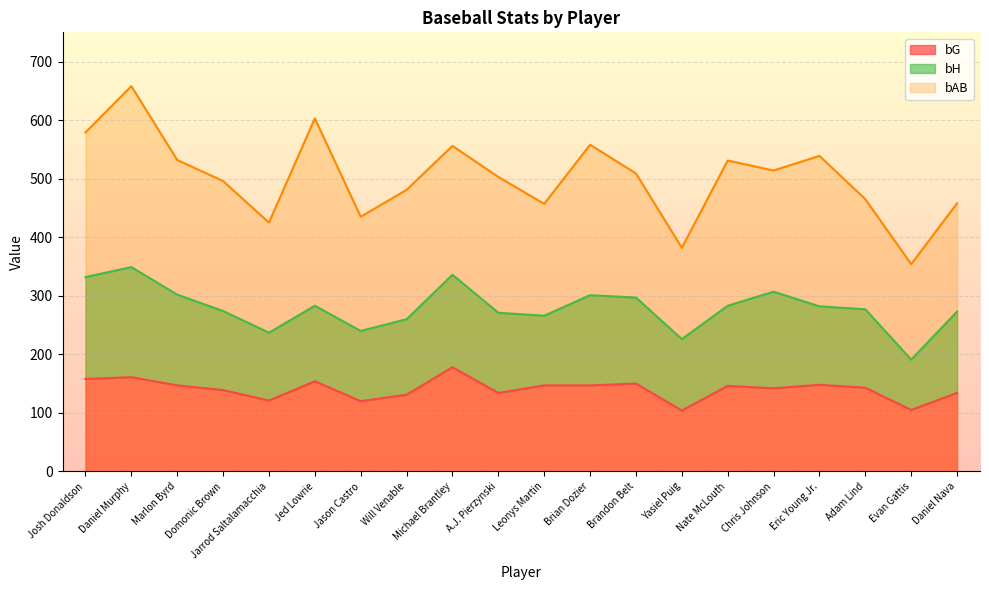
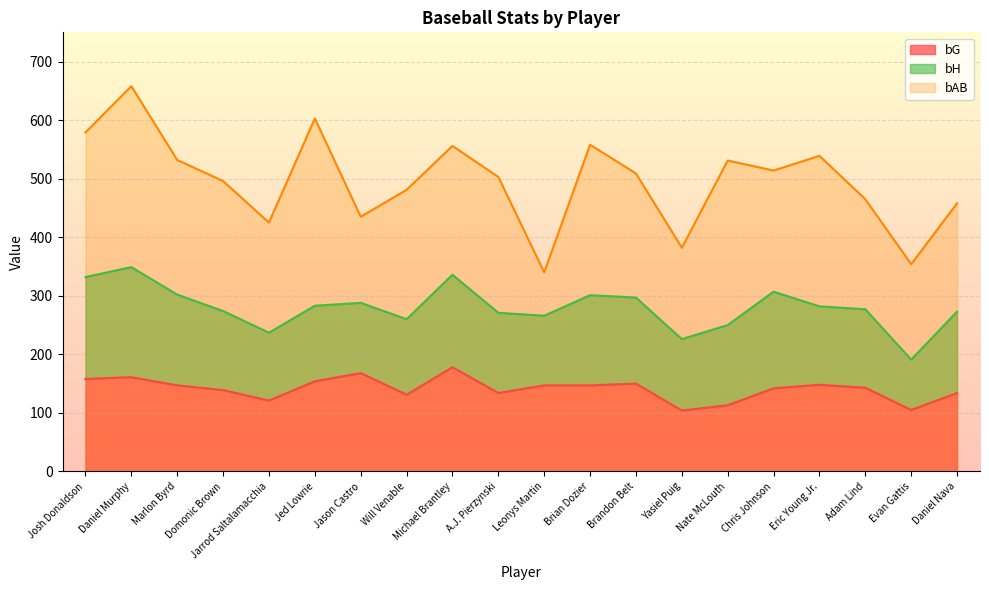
bG, Jason Castro: 120 -> 170
bAB, Leonys Martin: 460 -> 340
bG, Nate McLouth: 150 -> 110
